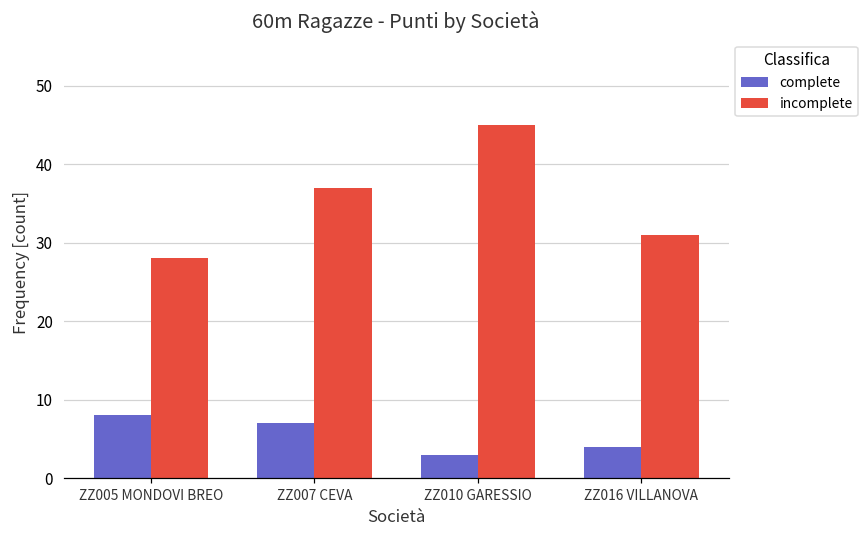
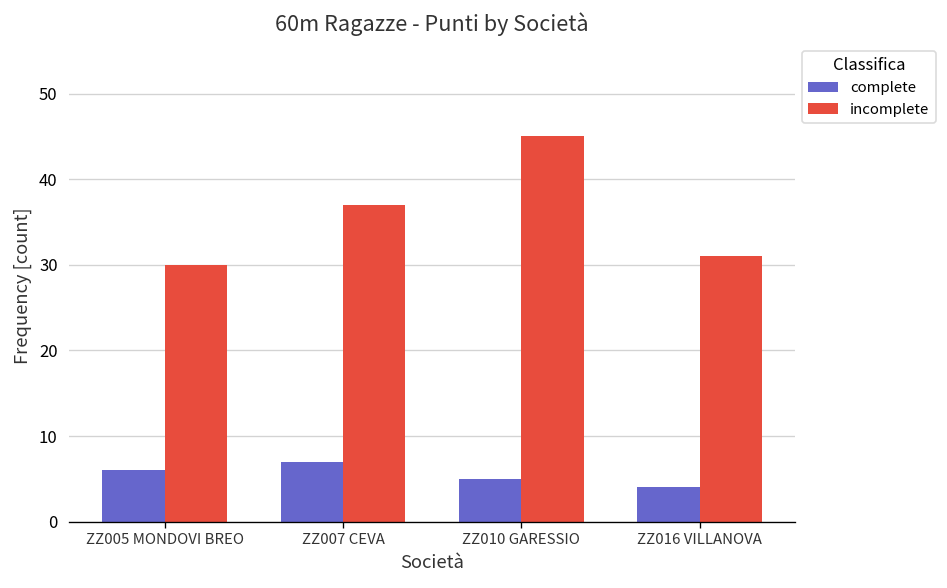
complete, ZZ005 MONDOVI BREO: 8 -> 6
incomplete, ZZ005 MONDOVI BREO: 28 -> 30
complete, ZZ010 GARESSIO: 3 -> 5
